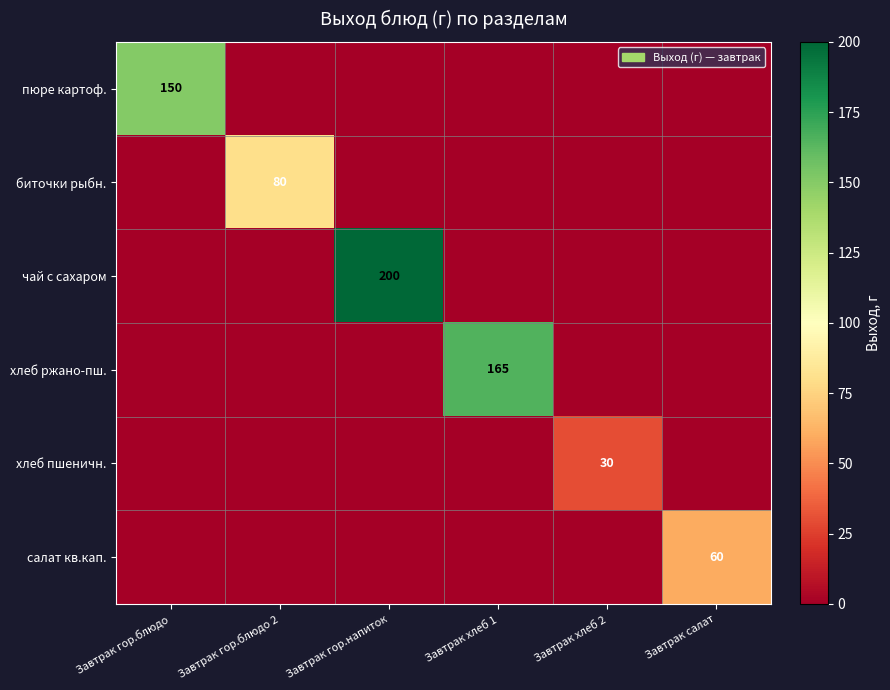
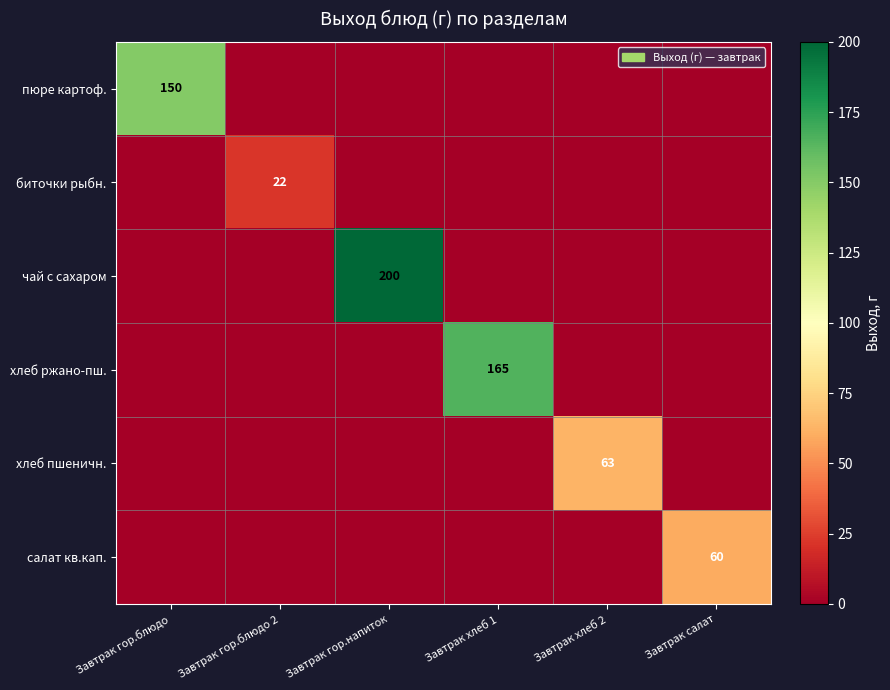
биточки рыбн., Завтрак гор.блюдо 2: 80 -> 22
хлеб пшеничн., Завтрак хлеб 2: 30 -> 63
